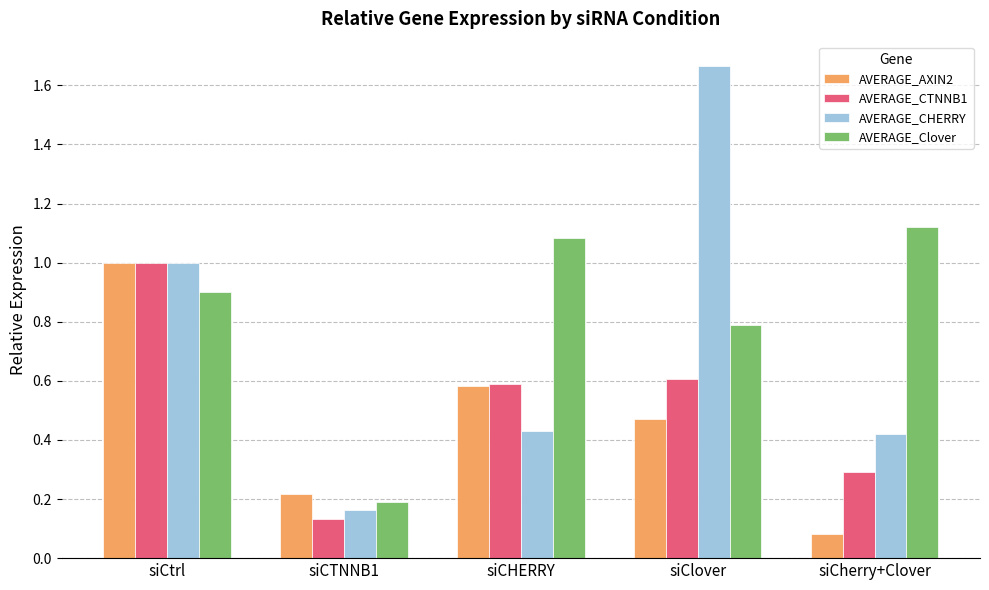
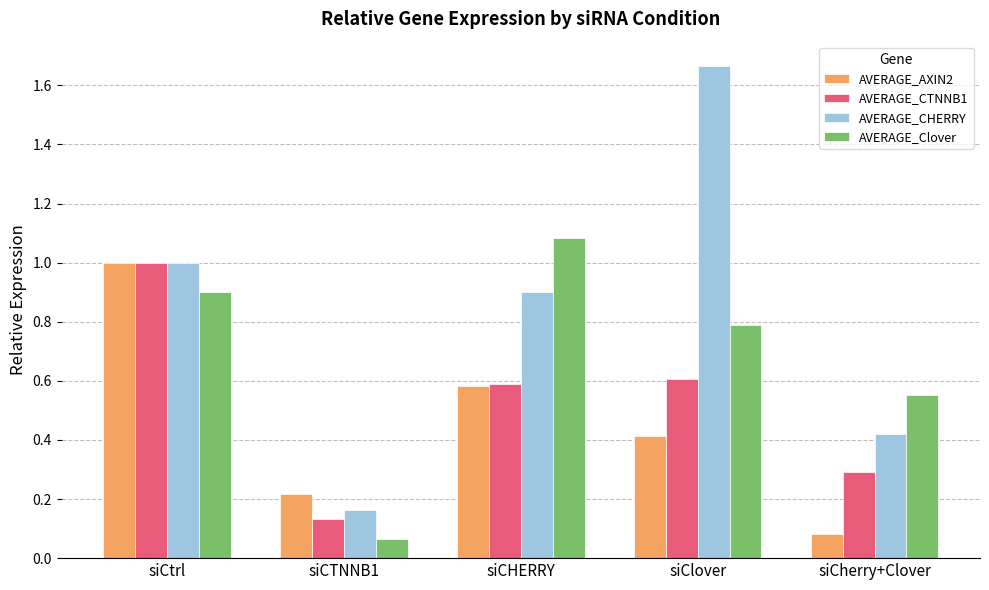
AVERAGE_Clover, siCTNNB1: 0.19 -> 0.06
AVERAGE_CHERRY, siCHERRY: 0.43 -> 0.90
AVERAGE_AXIN2, siClover: 0.47 -> 0.41
AVERAGE_Clover, siCherry+Clover: 1.12 -> 0.55
